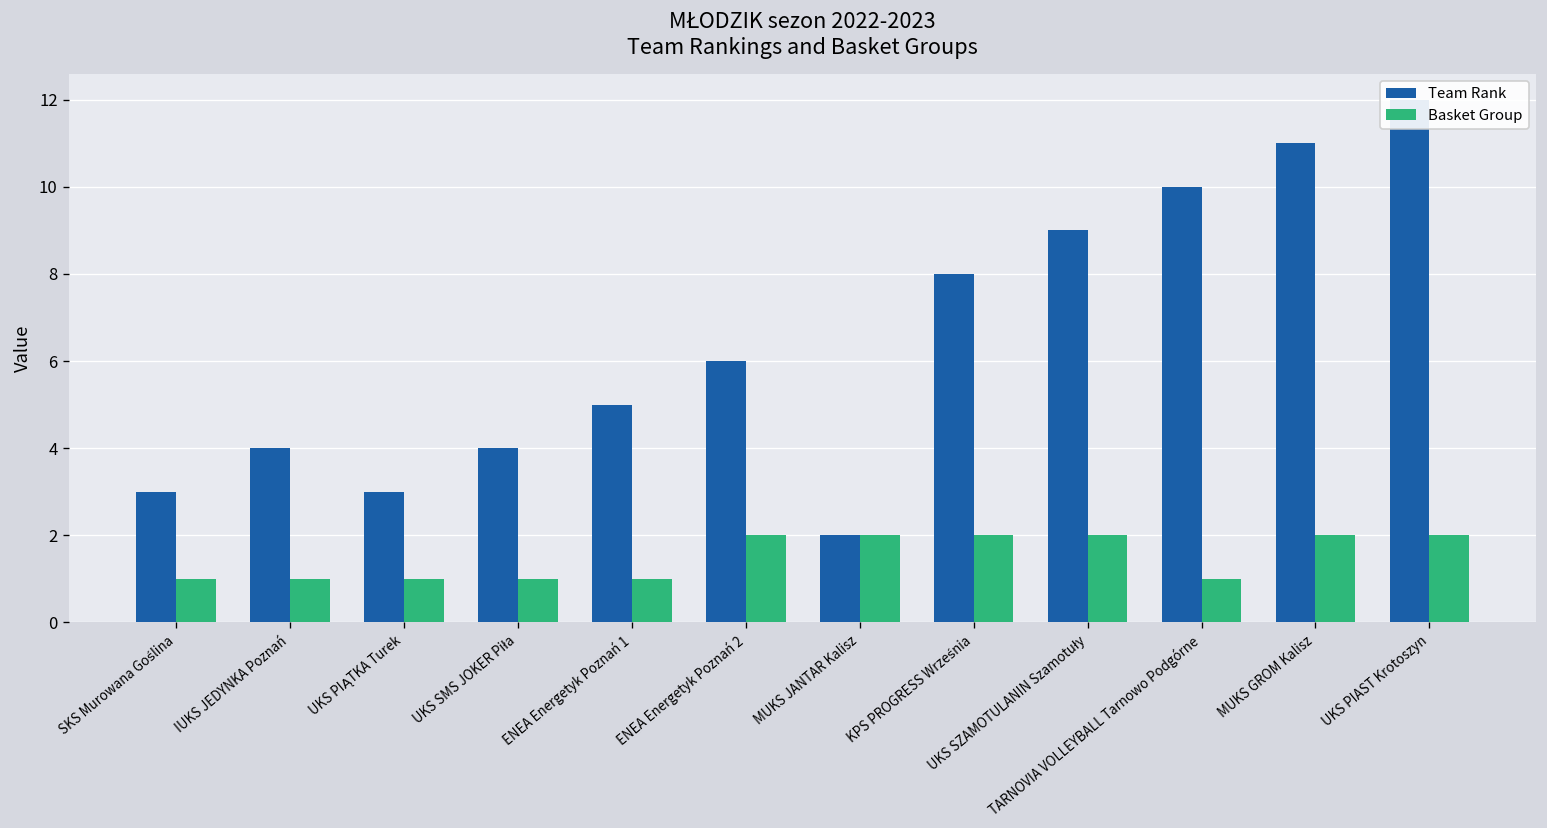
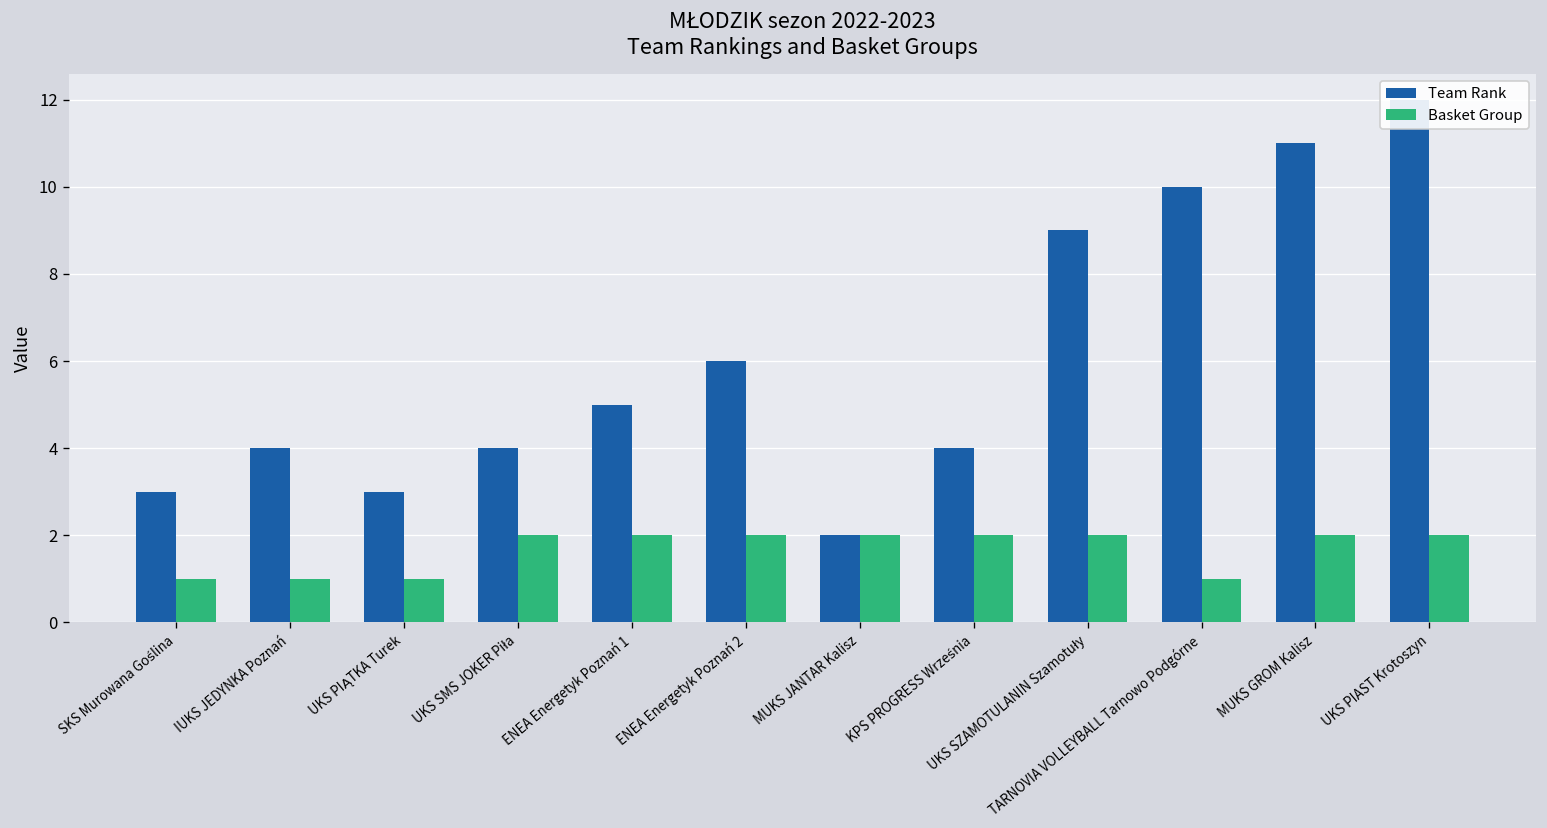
Basket Group, UKS SMS JOKER Piła: 1 -> 2
Basket Group, ENEA Energetyk Poznań 1: 1 -> 2
Team Rank, KPS PROGRESS Września: 8 -> 4
